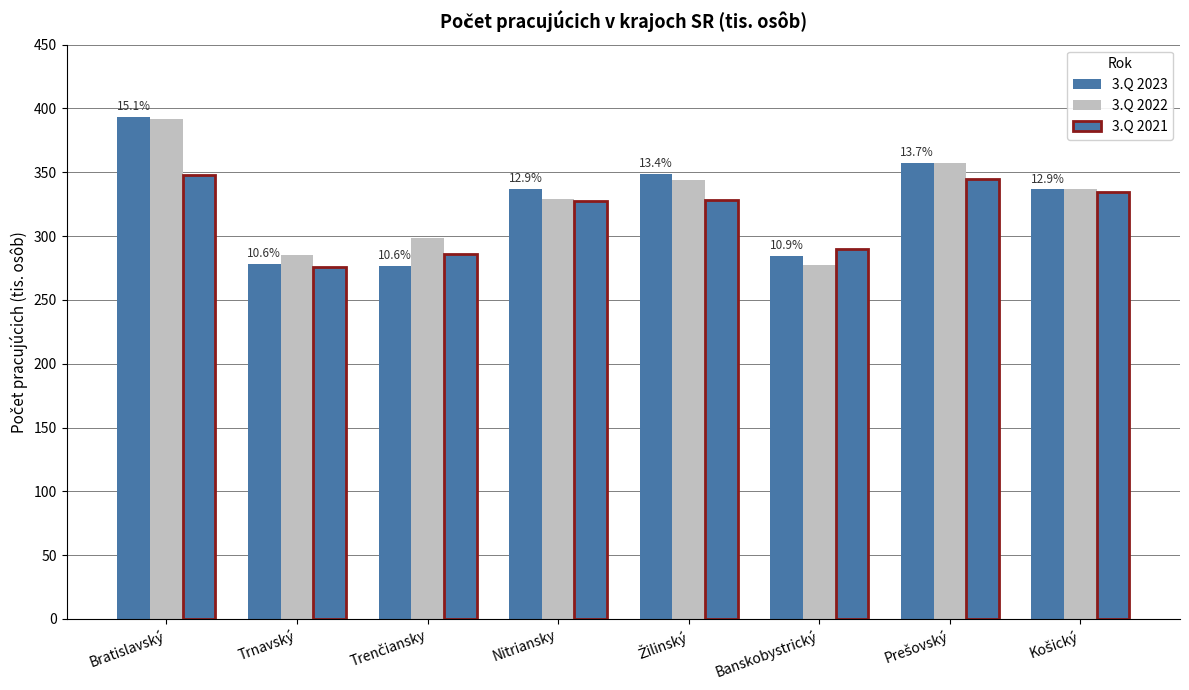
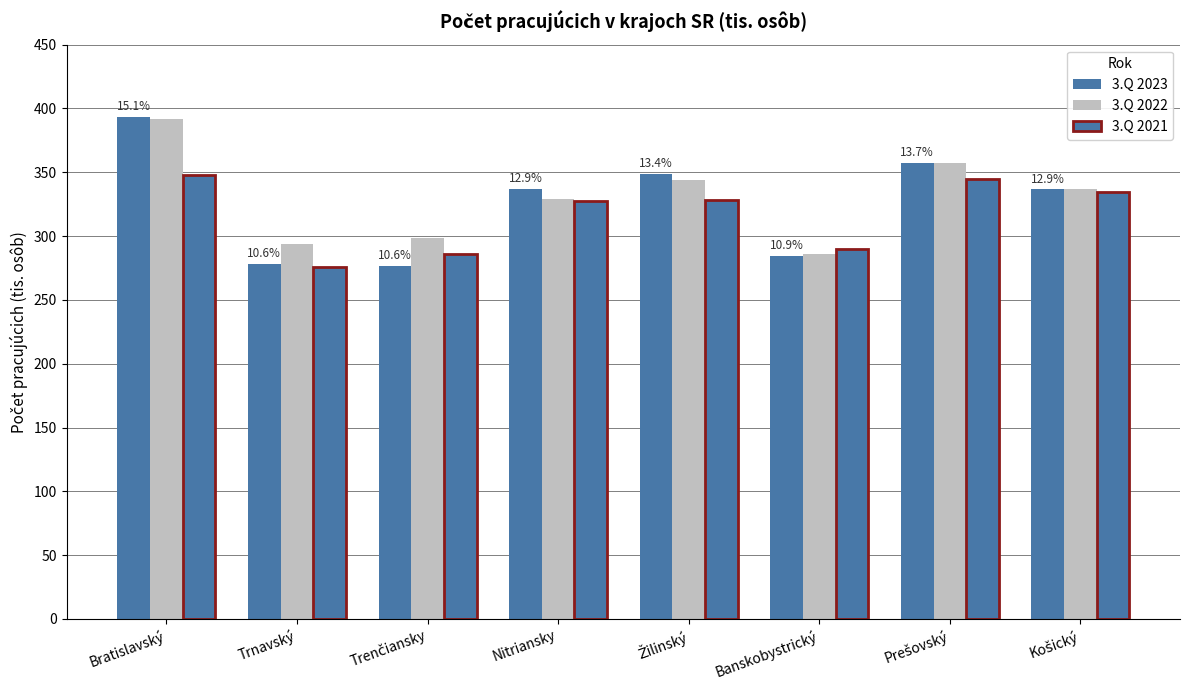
3.Q 2022, Trnavský: 285 -> 294
3.Q 2022, Banskobystrický: 278 -> 286
